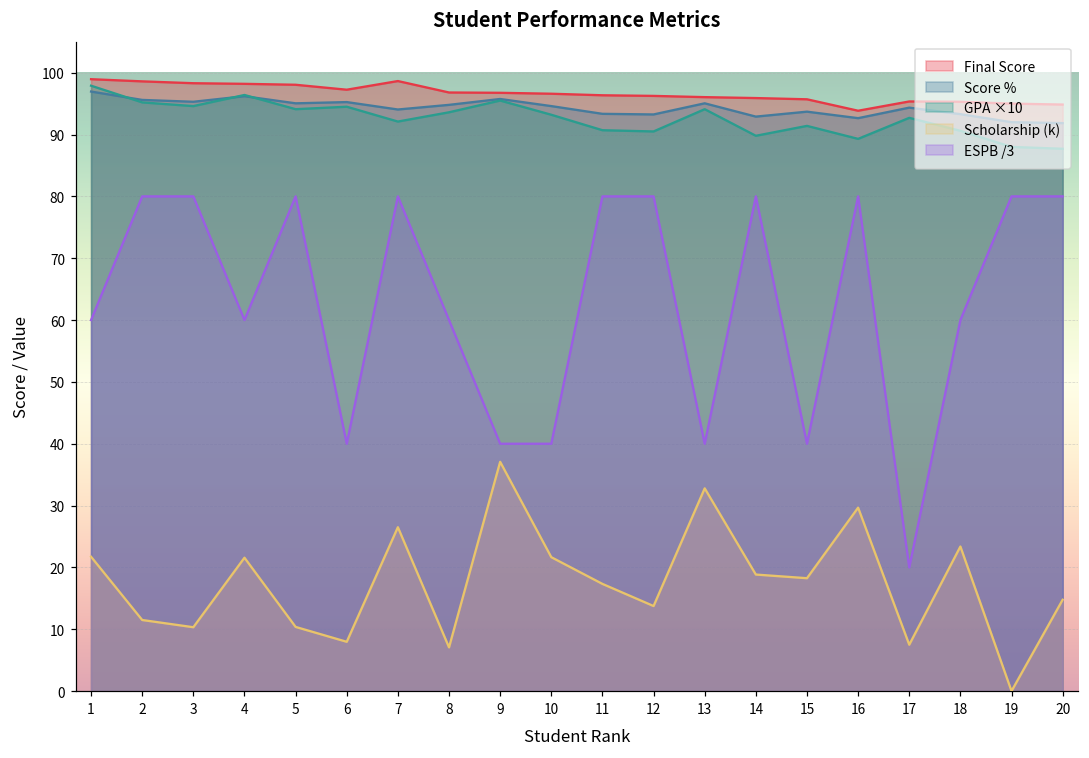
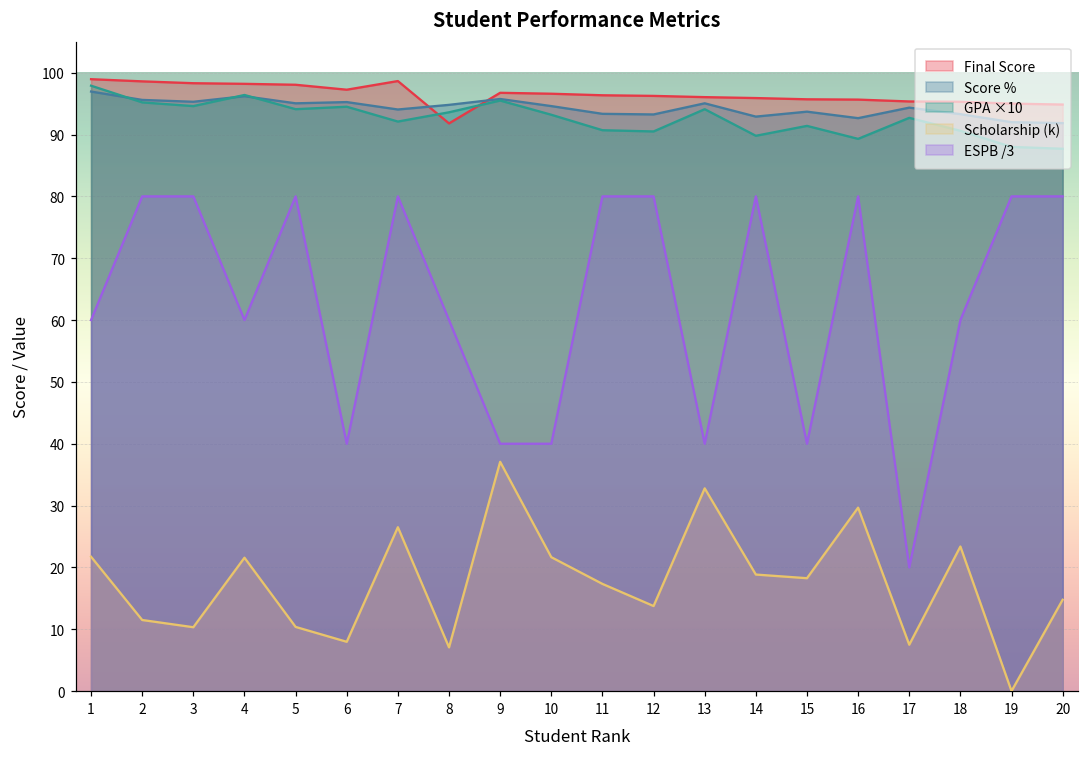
Final Score, 8: 97 -> 92
Final Score, 16: 94 -> 96
